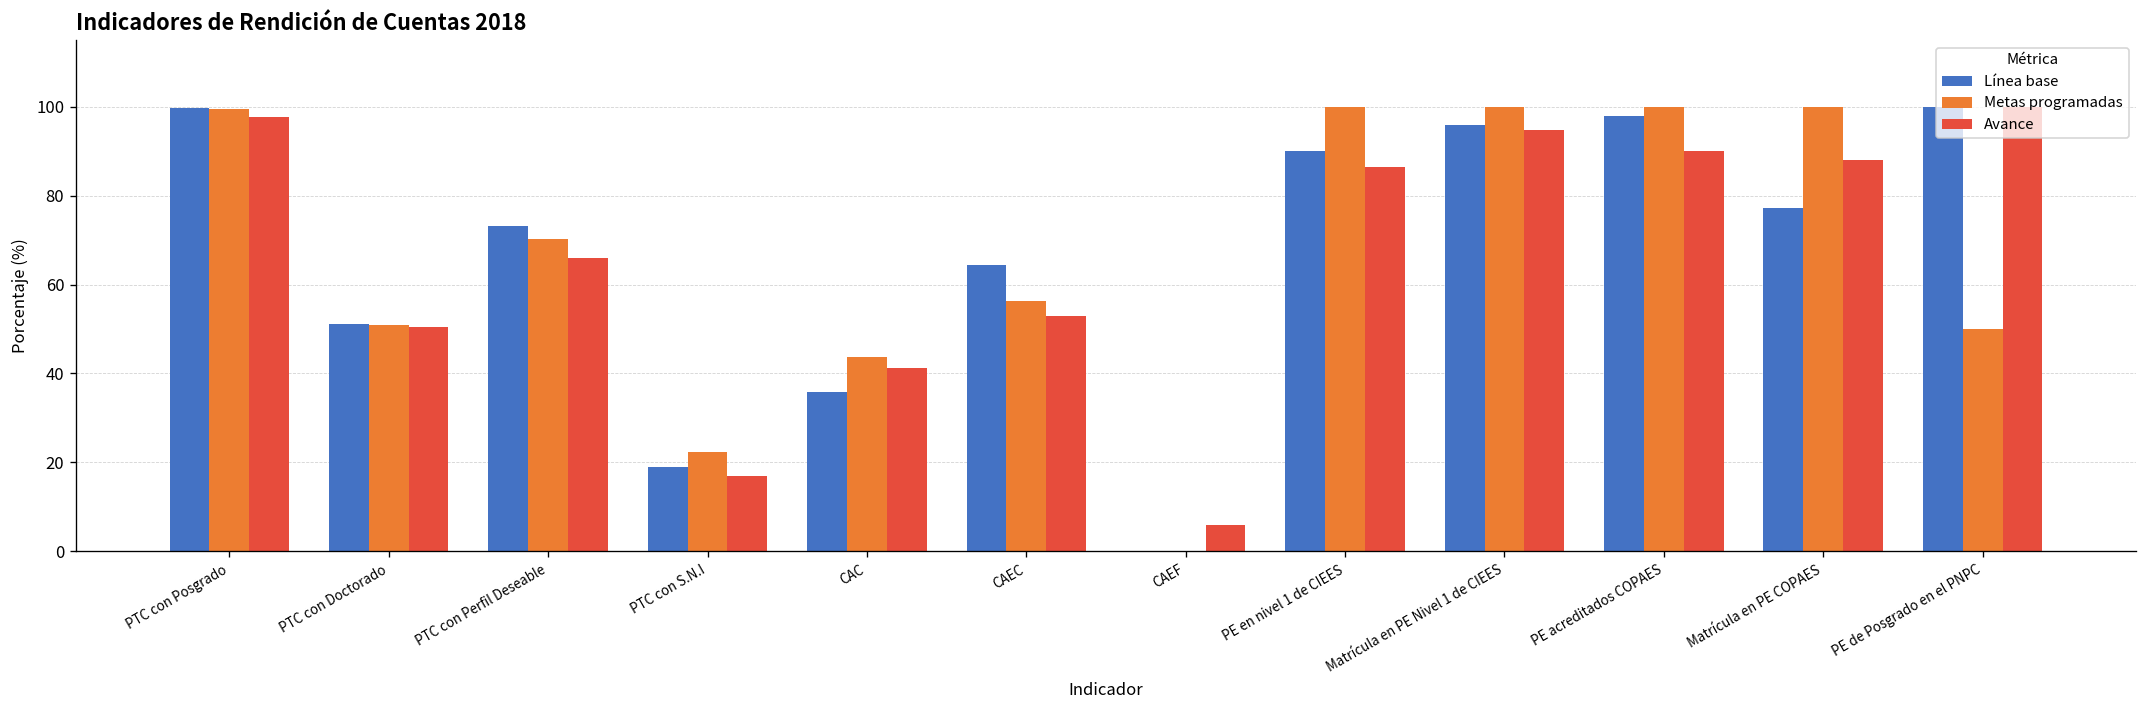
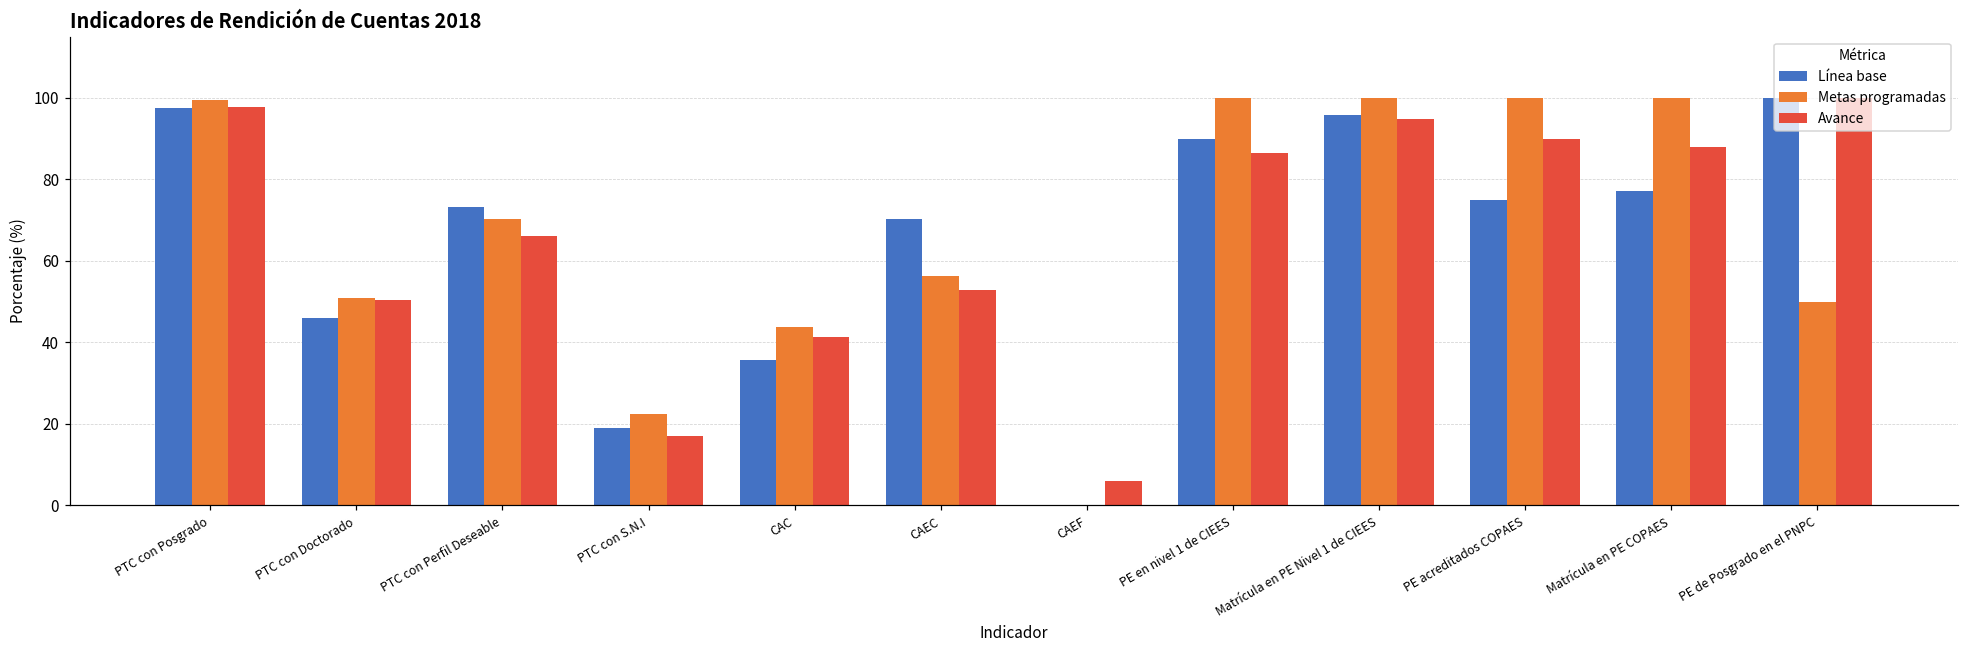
Línea base, PTC con Posgrado: 100 -> 97
Línea base, PTC con Doctorado: 51 -> 46
Línea base, CAEC: 64 -> 70
Línea base, PE acreditados COPAES: 98 -> 75
